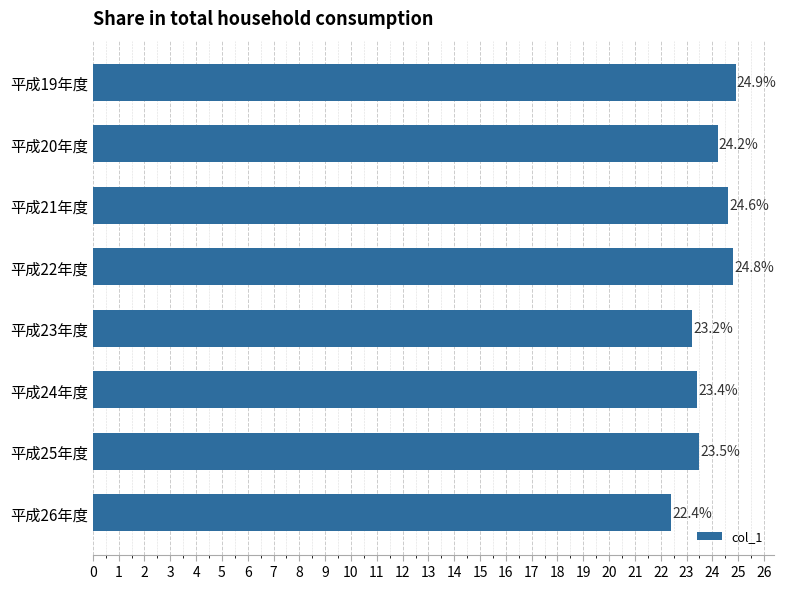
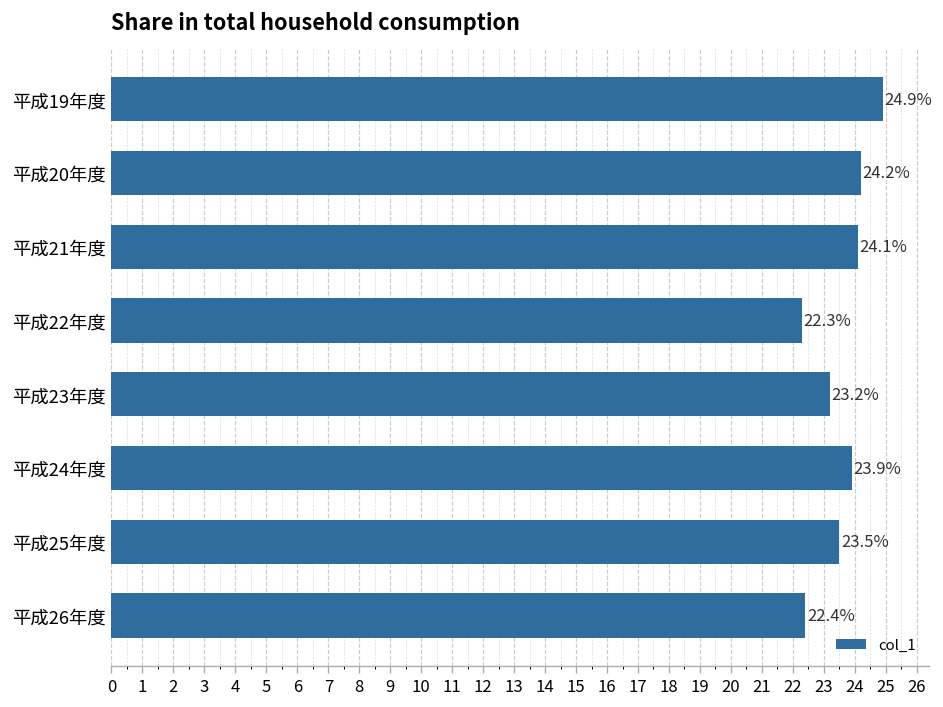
平成21年度: 24.6% -> 24.1%
平成22年度: 24.8% -> 22.3%
平成24年度: 23.4% -> 23.9%
